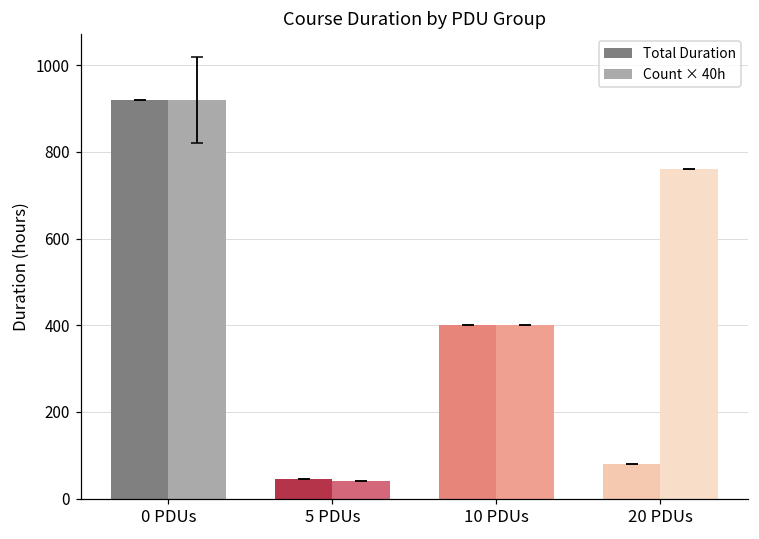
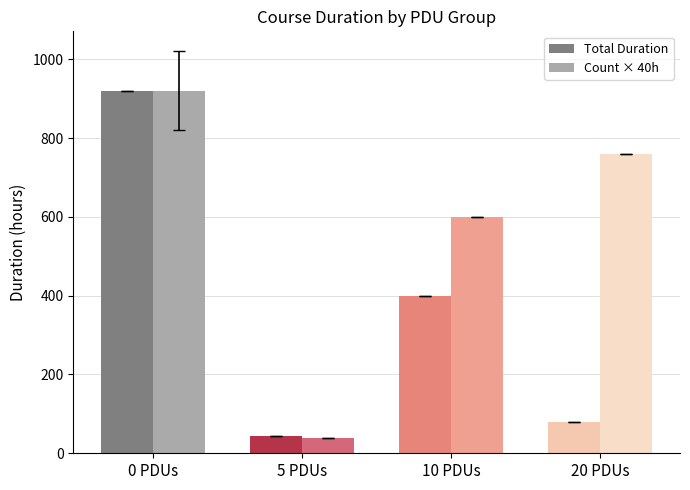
Count × 40h, 10 PDUs: 400 -> 600
